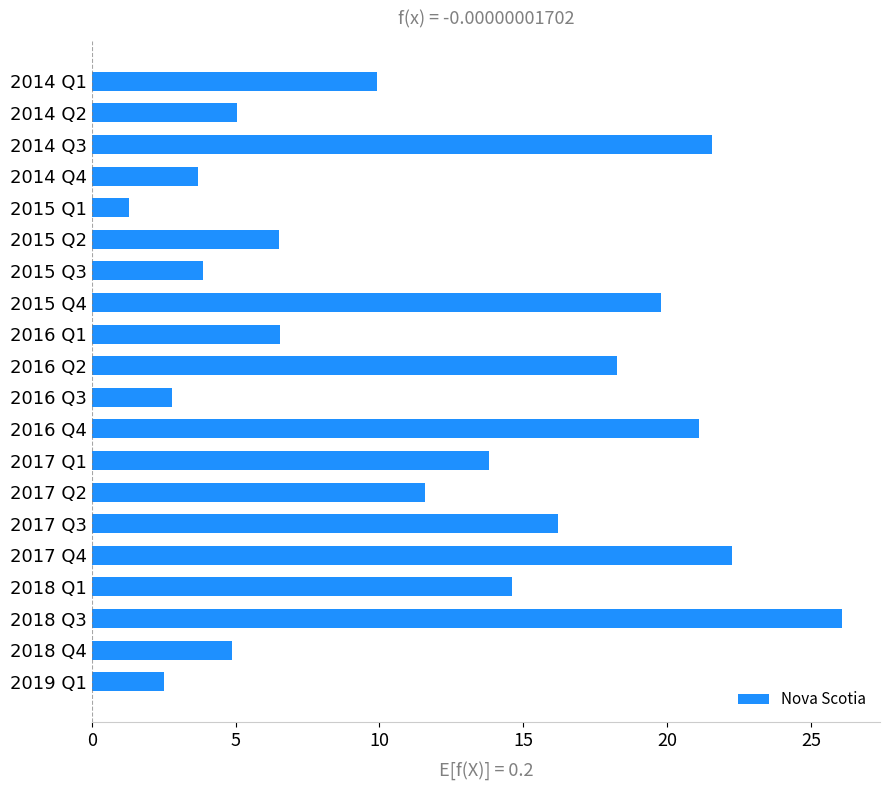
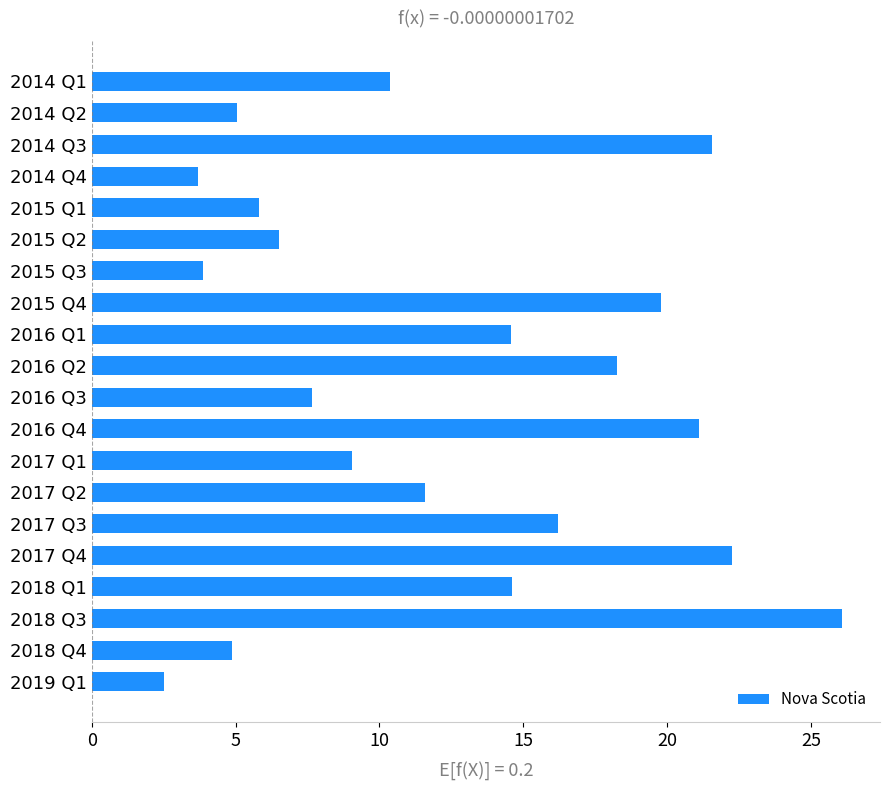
2014 Q1: 9.9 -> 10.4
2015 Q1: 1.3 -> 5.8
2016 Q1: 6.5 -> 14.6
2016 Q3: 2.8 -> 7.7
2017 Q1: 13.8 -> 9.0
